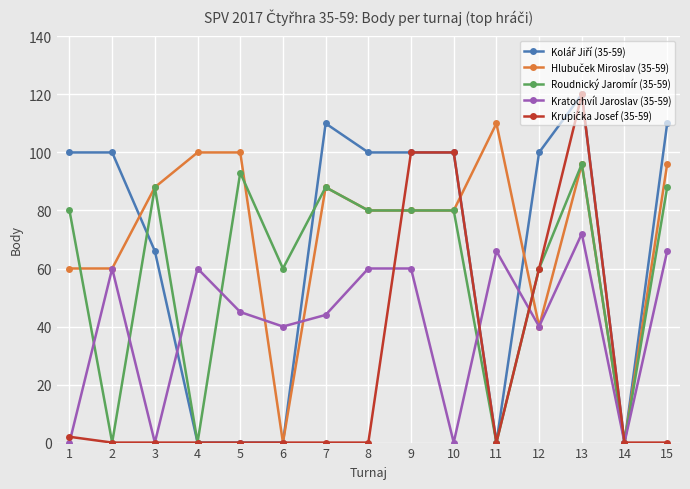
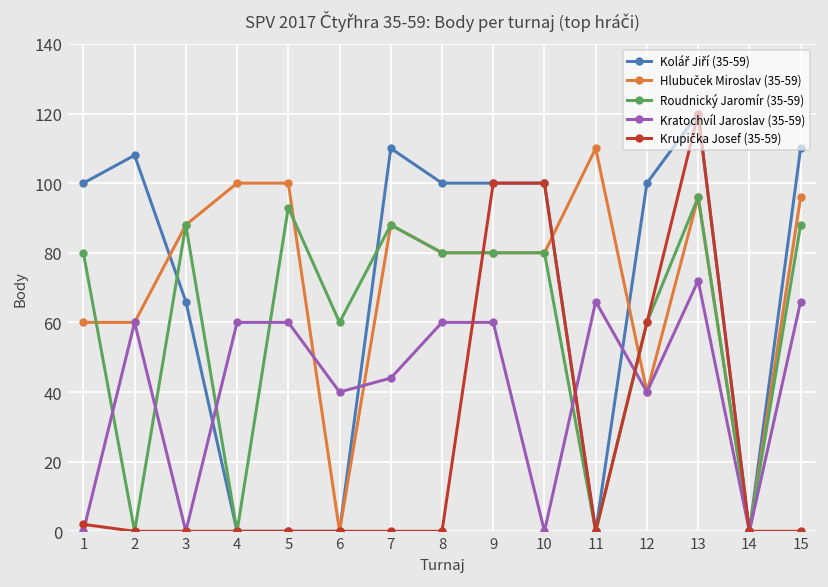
Kolář Jiří (35-59), 2: 100 -> 108
Kratochvíl Jaroslav (35-59), 5: 45 -> 60
